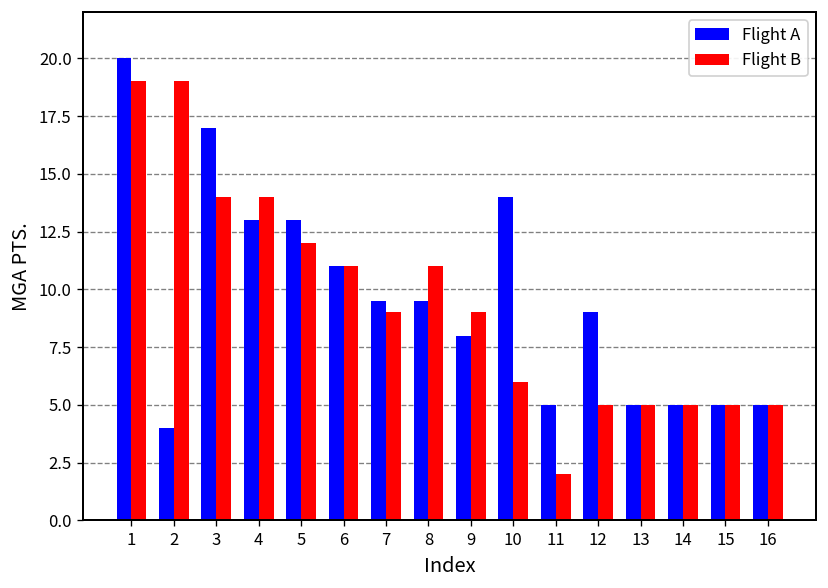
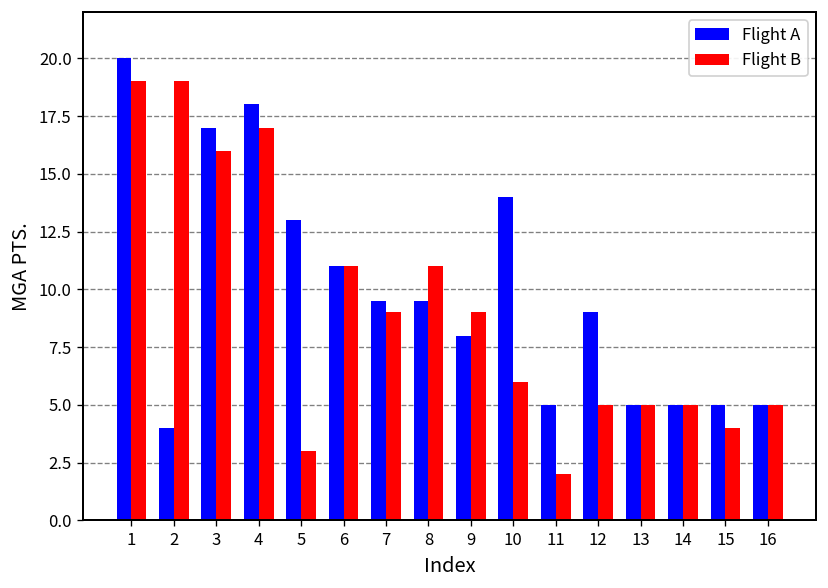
Flight B, 3: 14 -> 16
Flight A, 4: 13 -> 18
Flight B, 4: 14 -> 17
Flight B, 5: 12 -> 3
Flight B, 15: 5 -> 4
